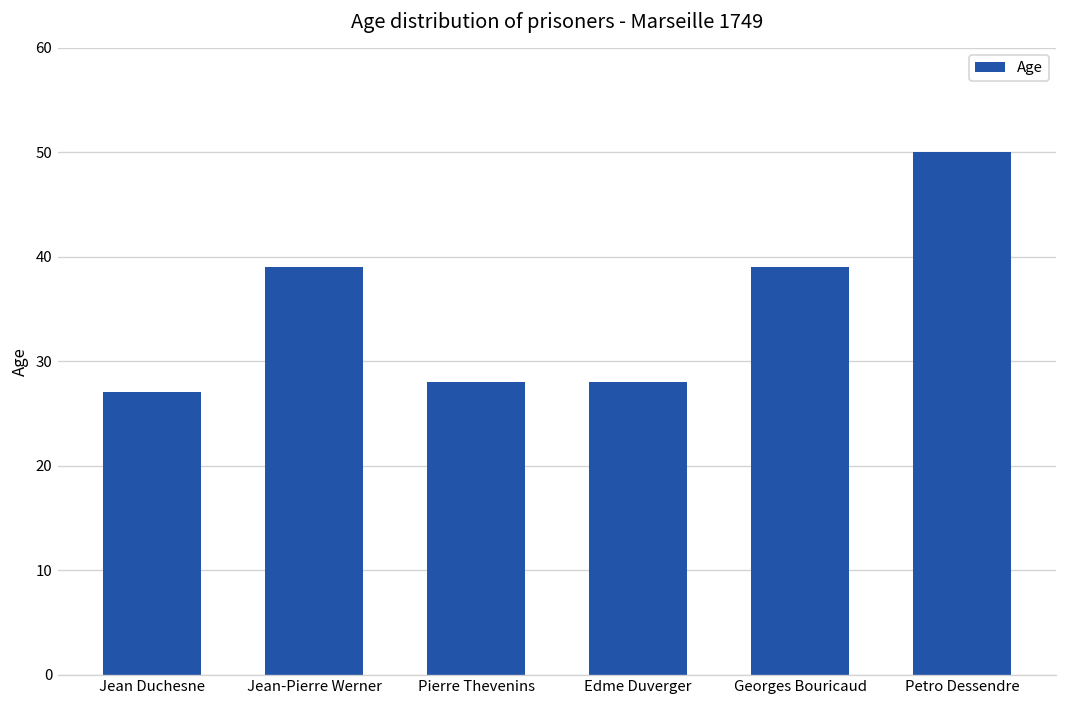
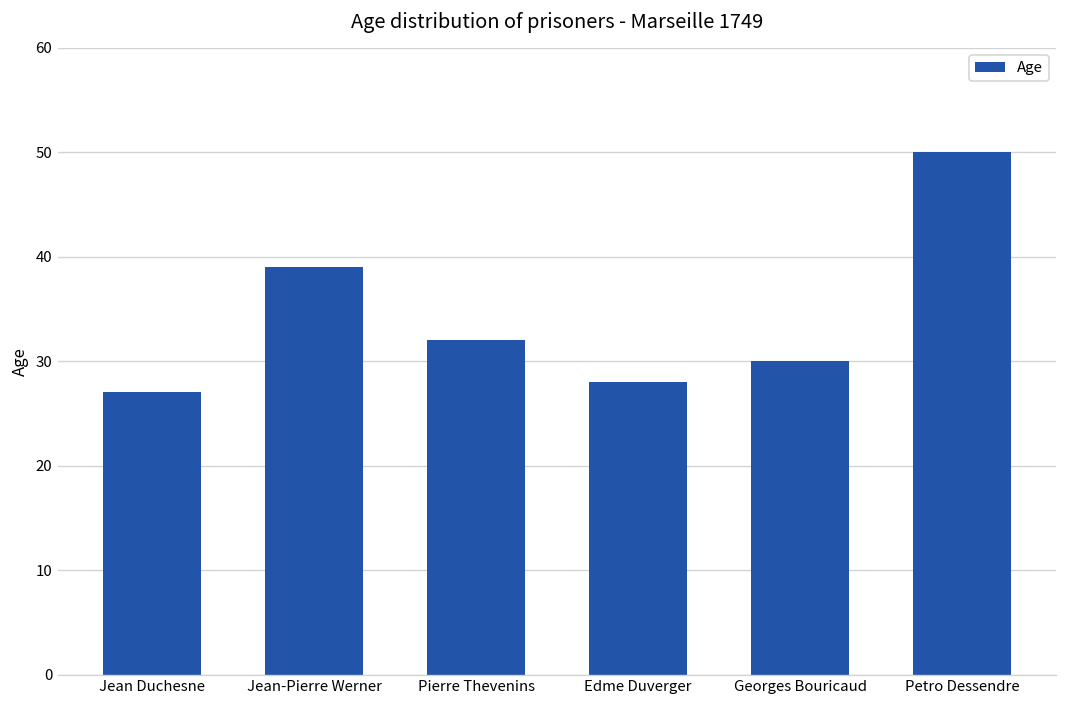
Pierre Thevenins: 28 -> 32
Georges Bouricaud: 39 -> 30
